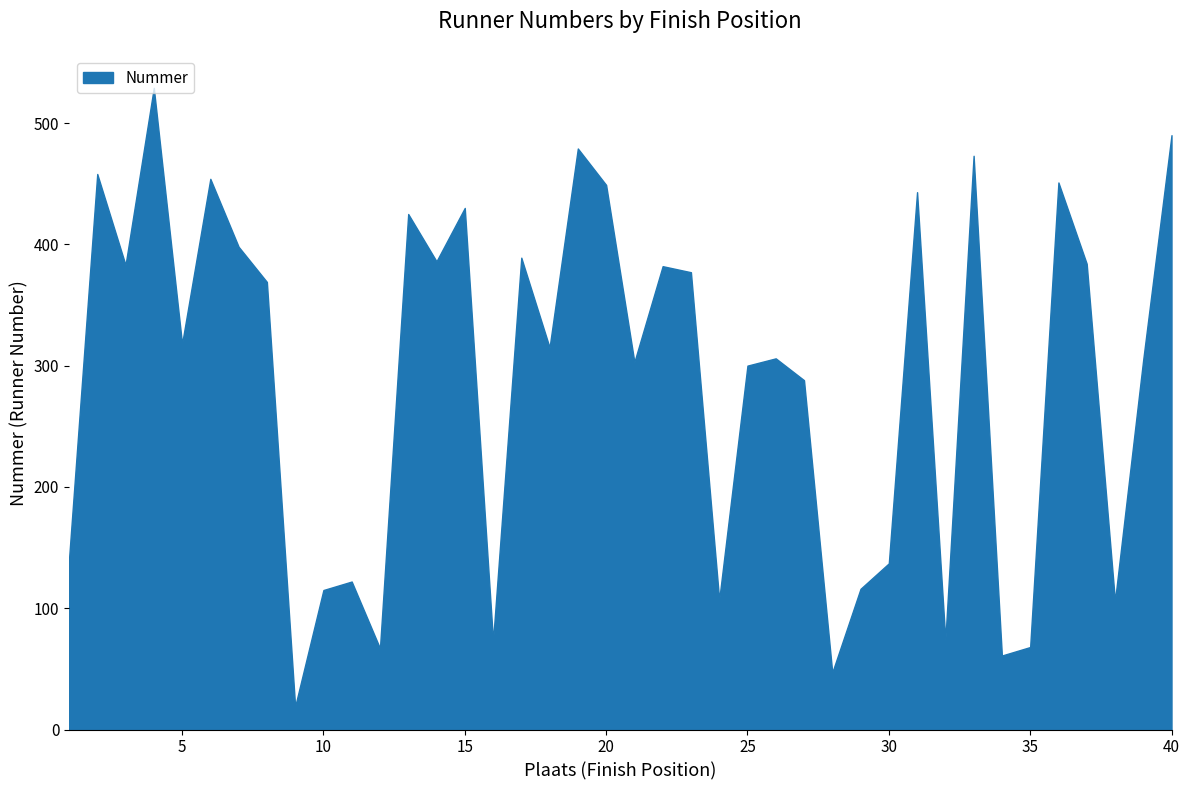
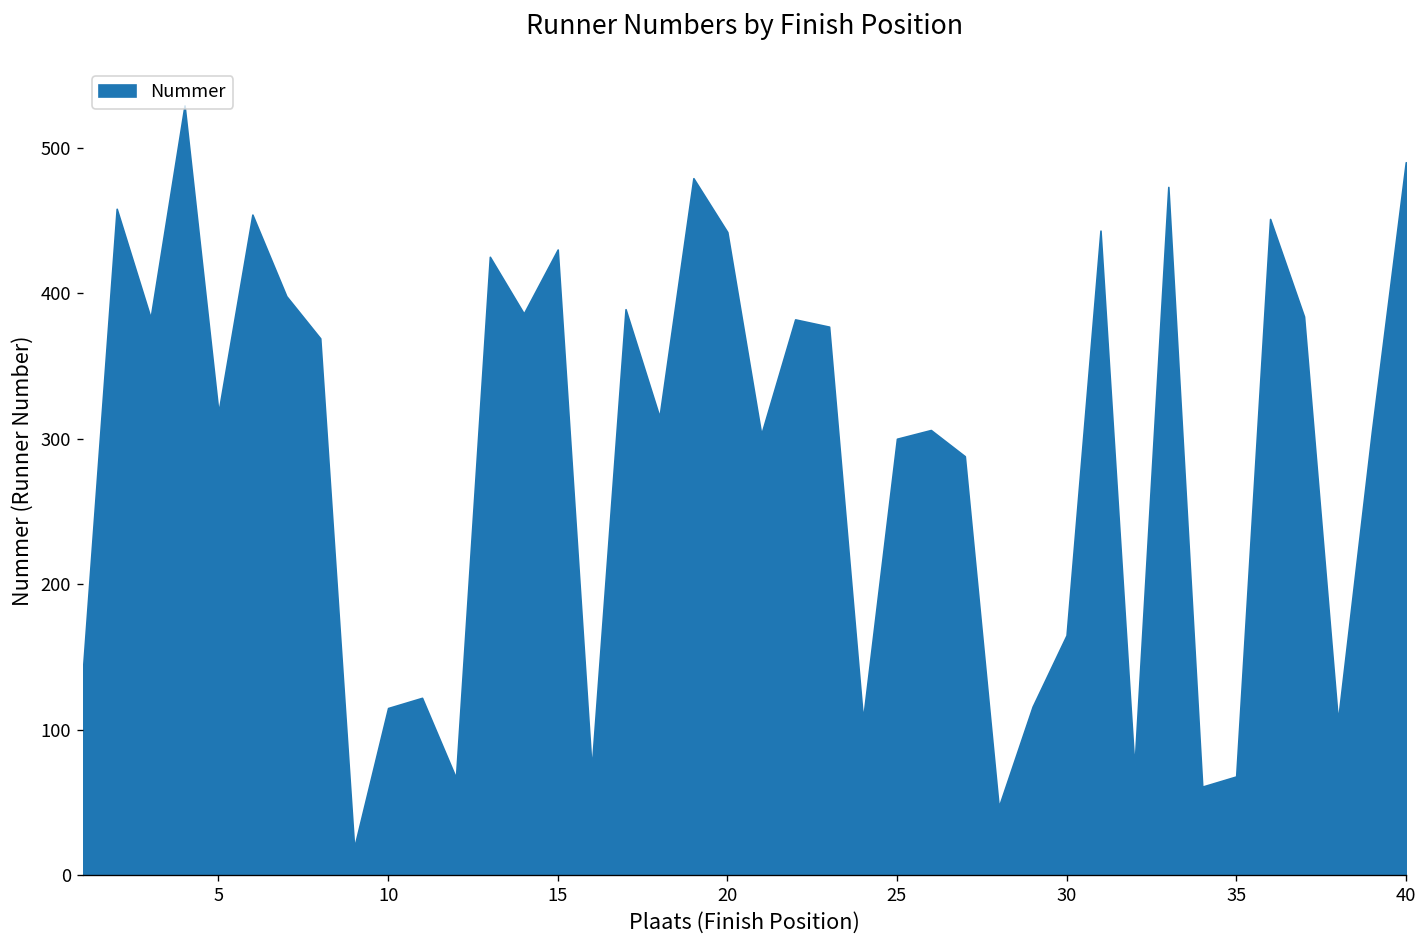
20: 449 -> 442
30: 137 -> 165
